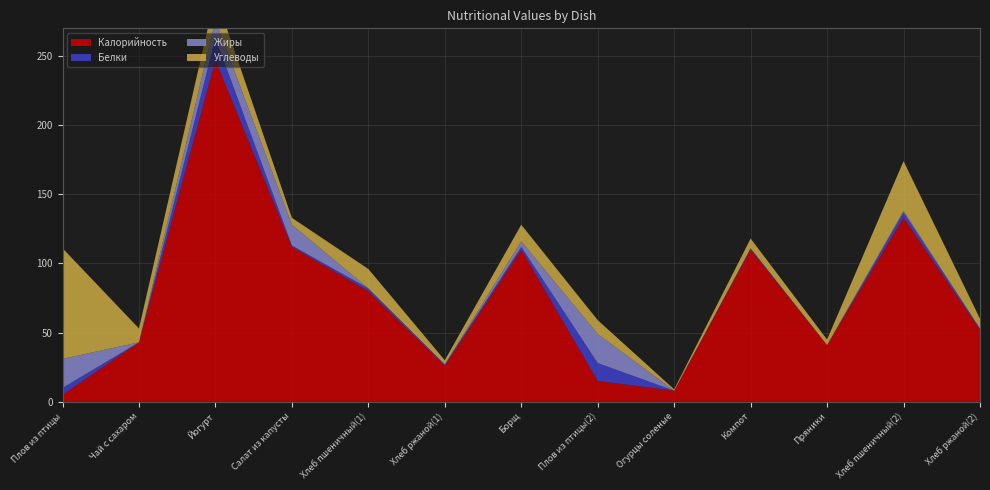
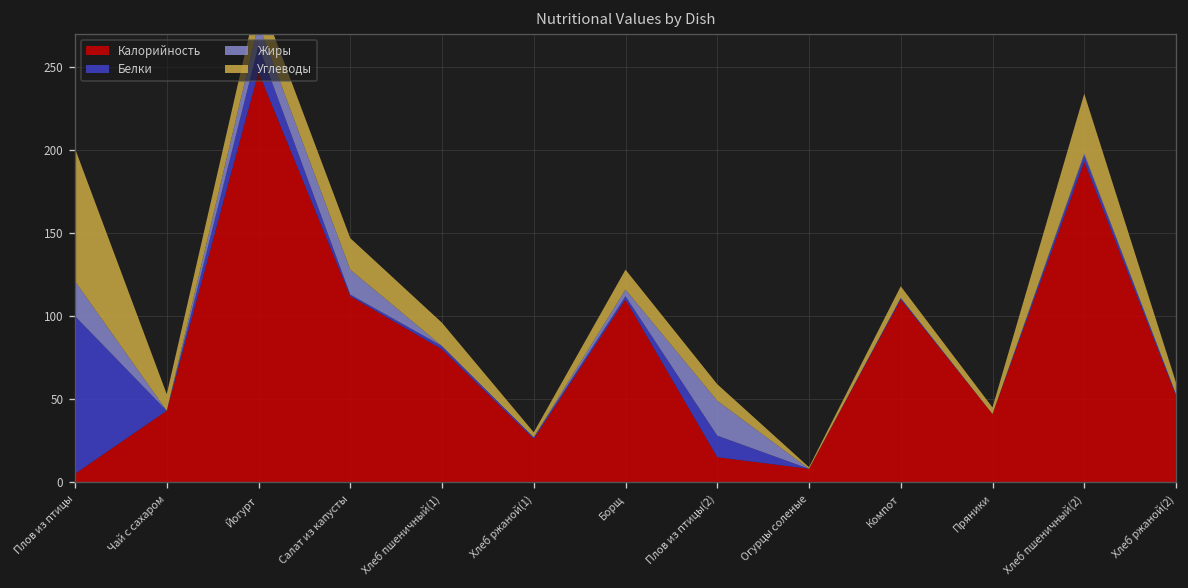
Белки, Плов из птицы: 5 -> 95
Углеводы, Салат из капусты: 5 -> 19
Калорийность, Хлеб пшеничный(2): 133 -> 193
